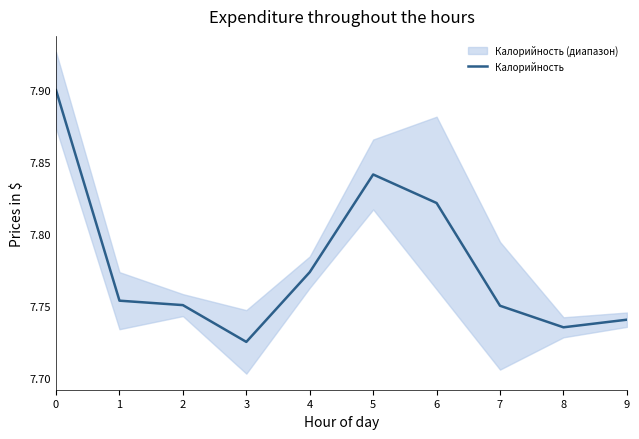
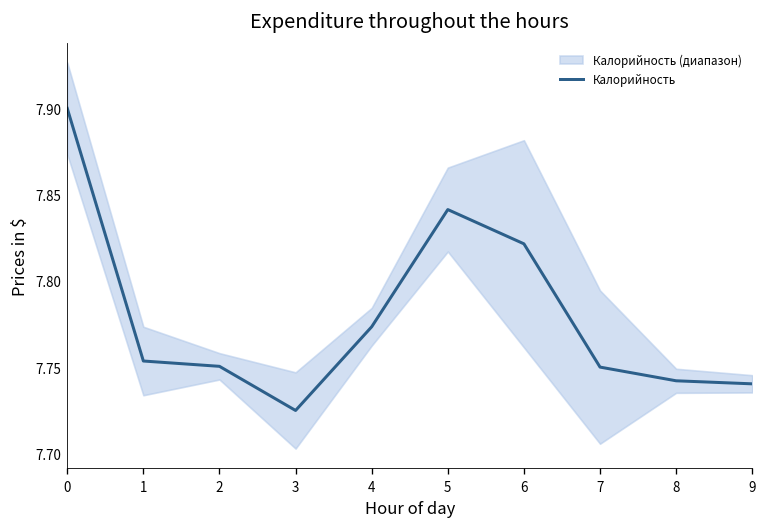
Калорийность, 8: 7.735 -> 7.742
